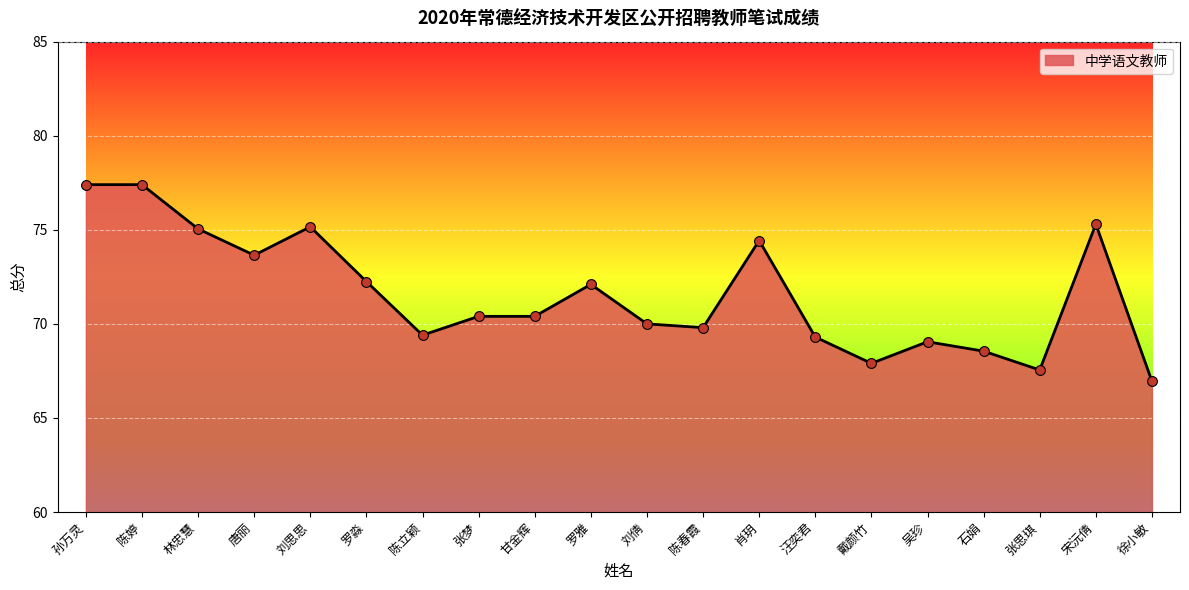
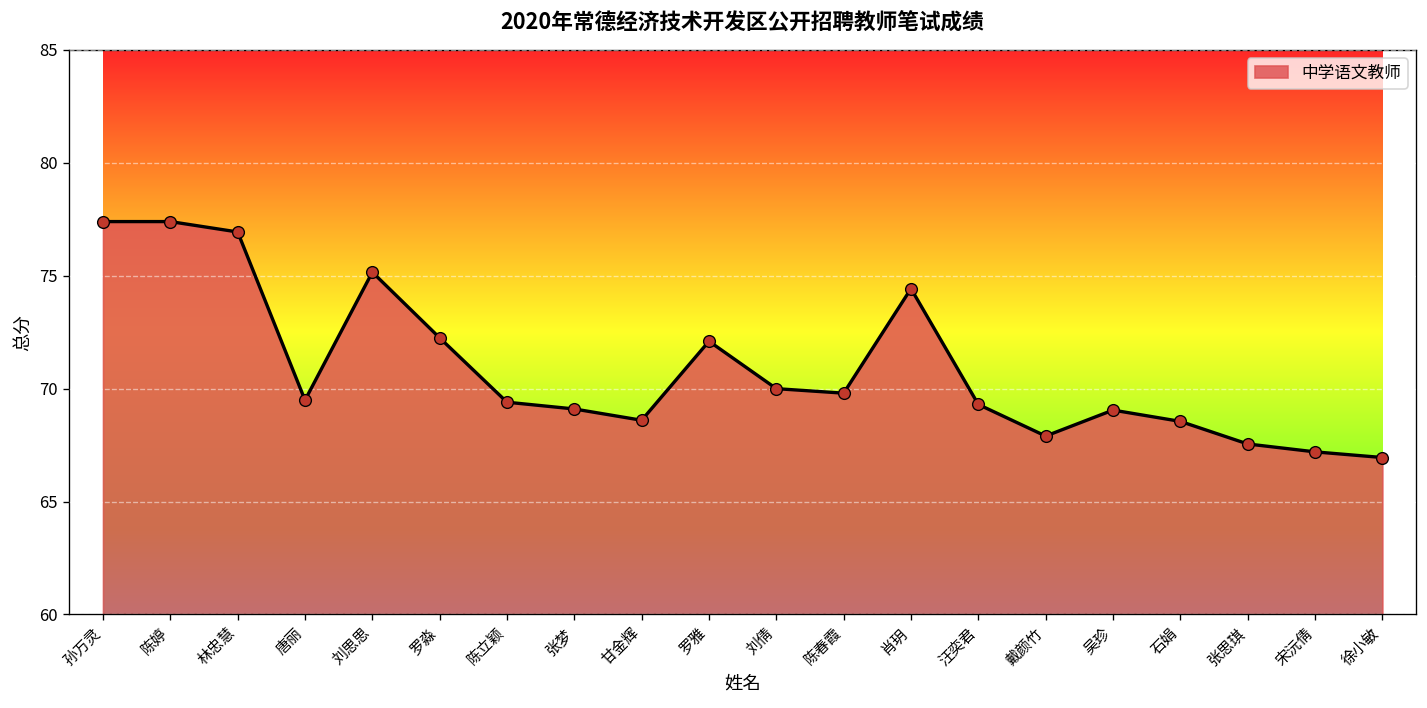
林忠慧: 75.1 -> 76.9
唐丽: 73.7 -> 69.5
张梦: 70.4 -> 69.1
甘金辉: 70.4 -> 68.6
宋沅倩: 75.3 -> 67.2
